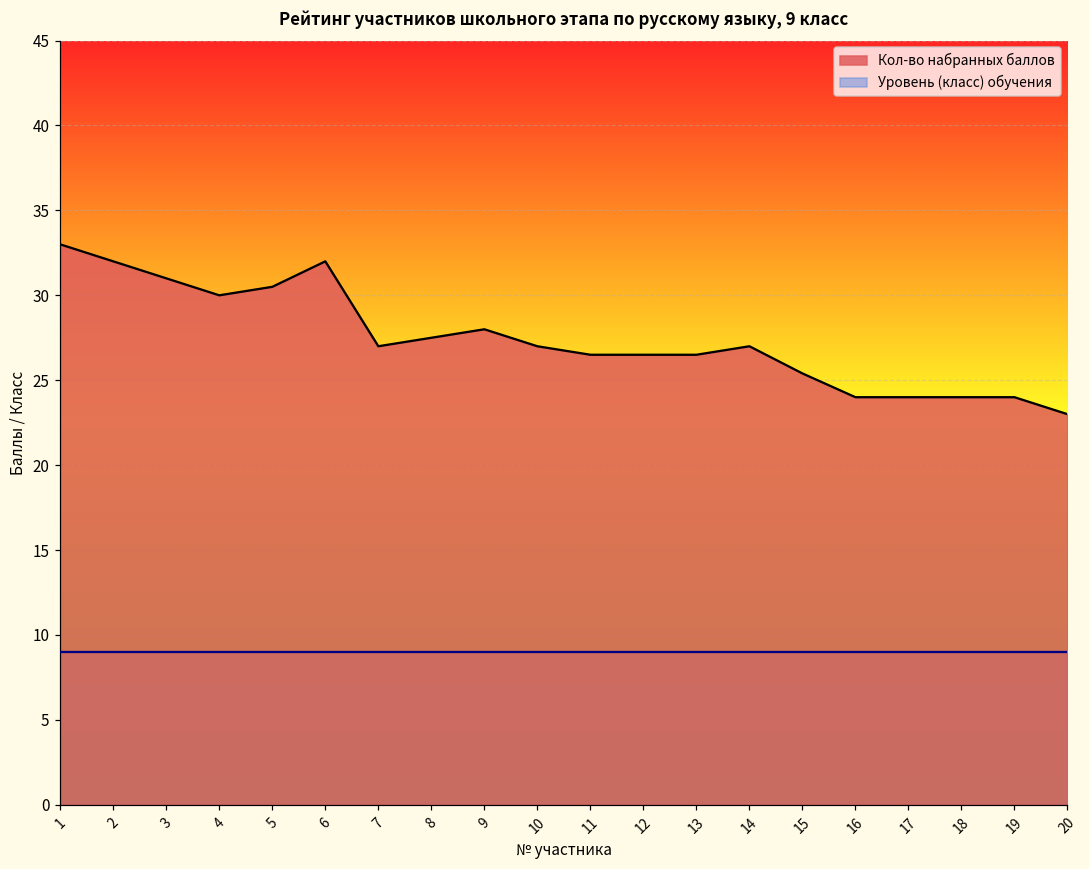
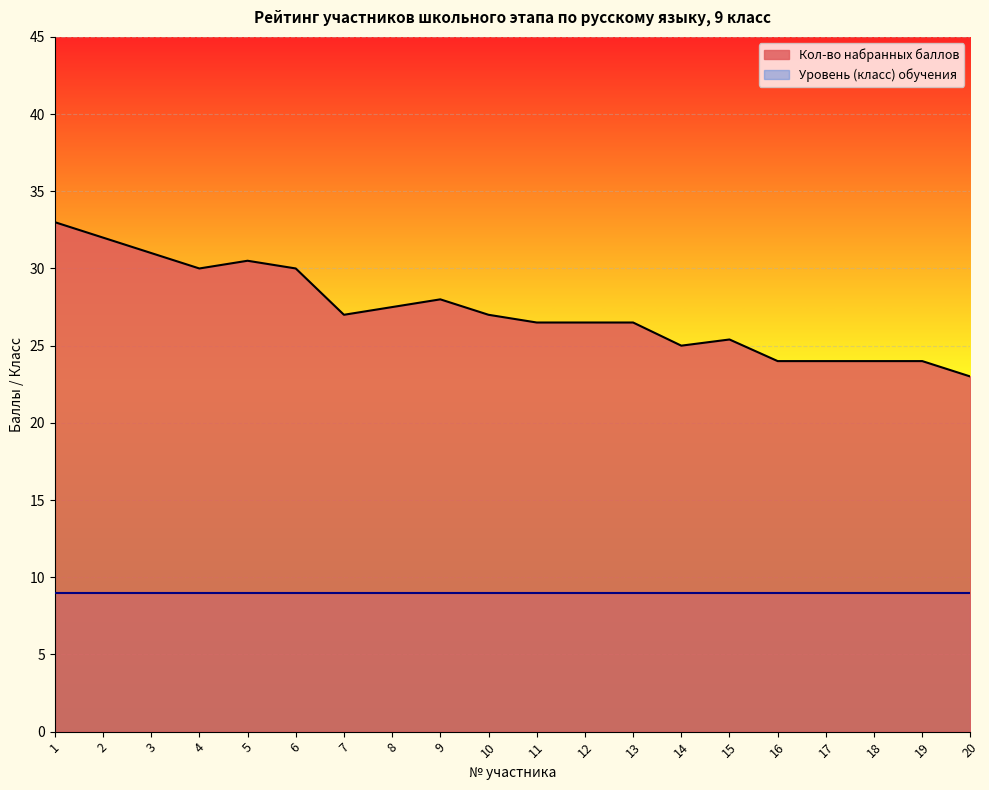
Кол-во набранных баллов, 6: 32 -> 30
Кол-во набранных баллов, 14: 27 -> 25
